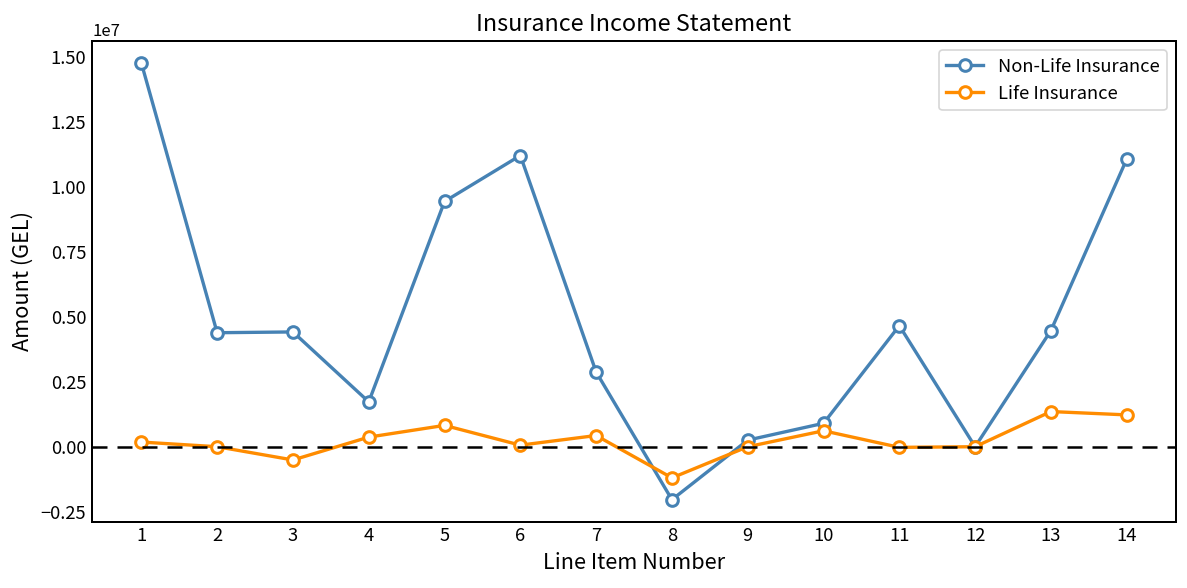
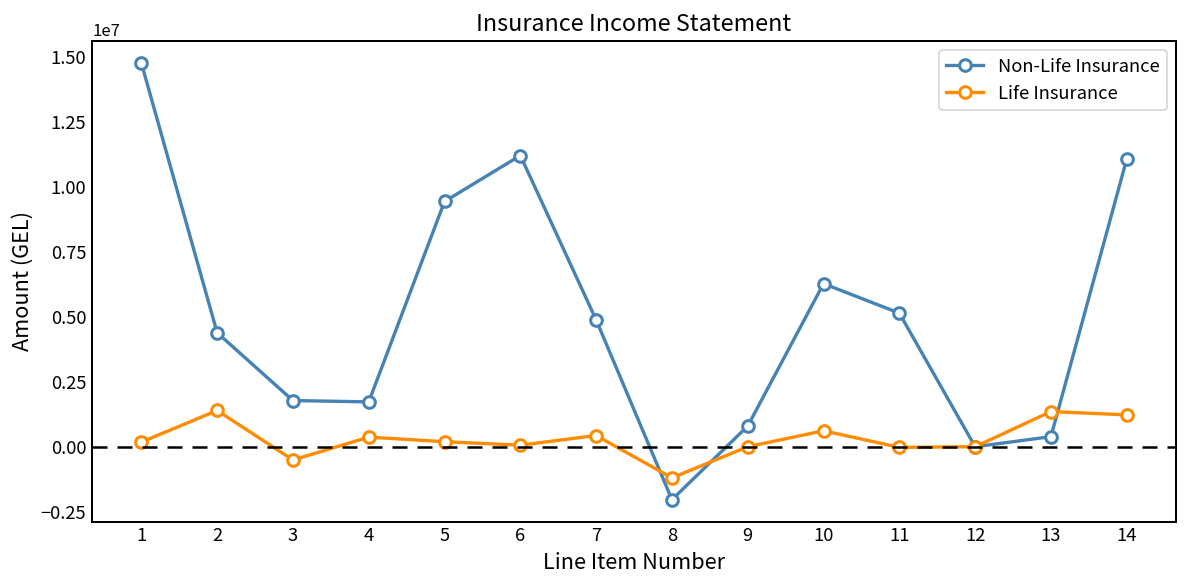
Life Insurance, 2: 0 -> 1400000
Non-Life Insurance, 3: 4400000 -> 1800000
Life Insurance, 5: 800000 -> 200000
Non-Life Insurance, 7: 2900000 -> 4900000
Non-Life Insurance, 9: 300000 -> 800000
Non-Life Insurance, 10: 900000 -> 6300000
Non-Life Insurance, 11: 4700000 -> 5100000
Non-Life Insurance, 13: 4500000 -> 400000
